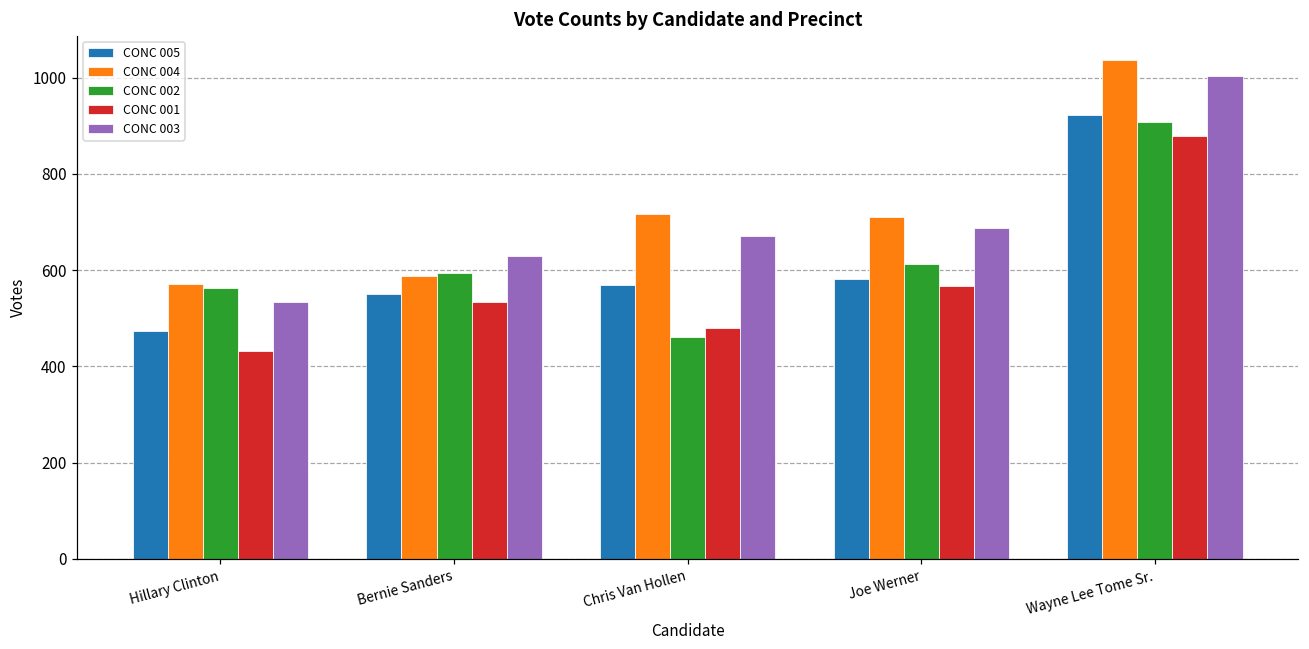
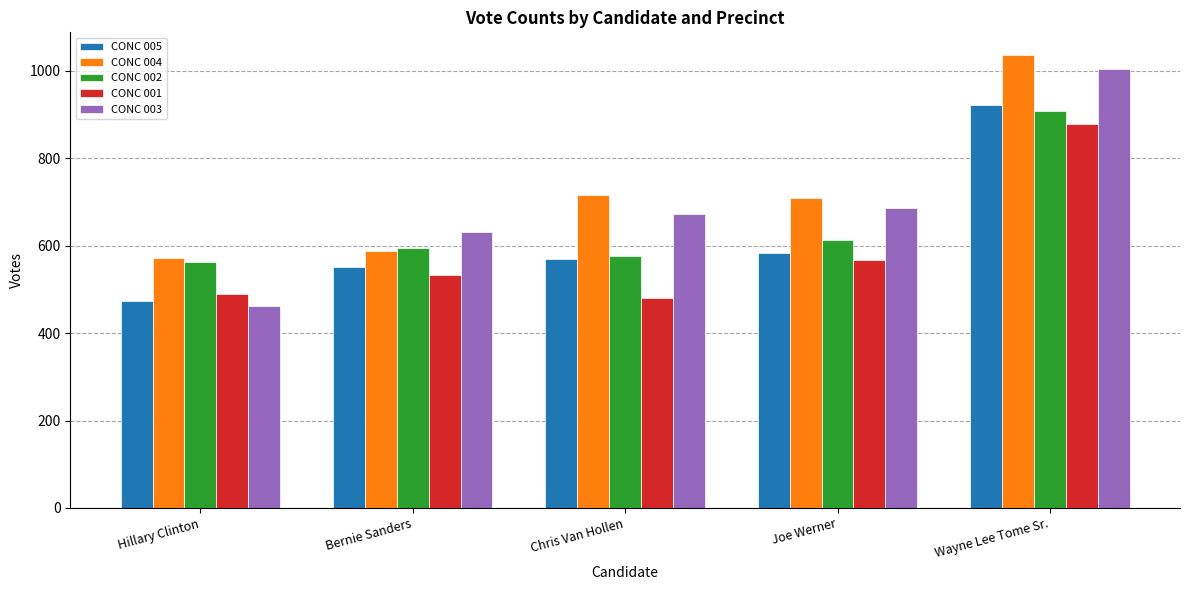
CONC 001, Hillary Clinton: 430 -> 490
CONC 003, Hillary Clinton: 530 -> 460
CONC 002, Chris Van Hollen: 460 -> 580
